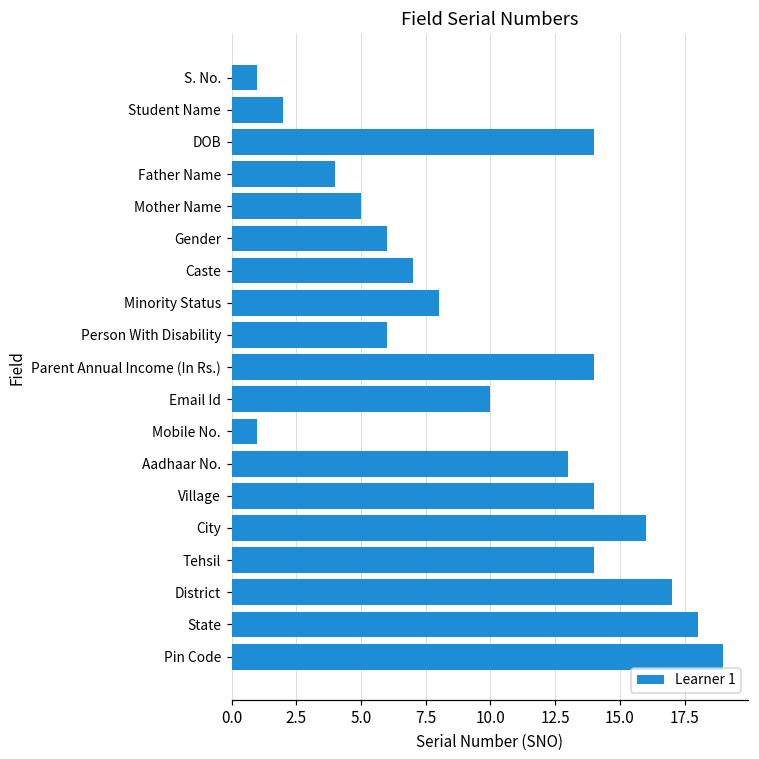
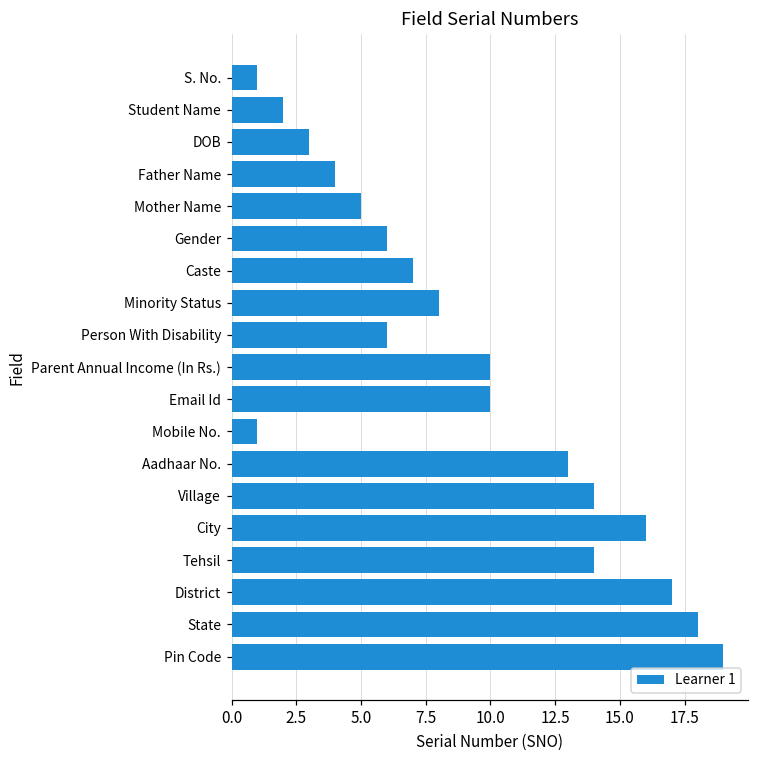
DOB: 14 -> 3
Parent Annual Income (In Rs.): 14 -> 10
